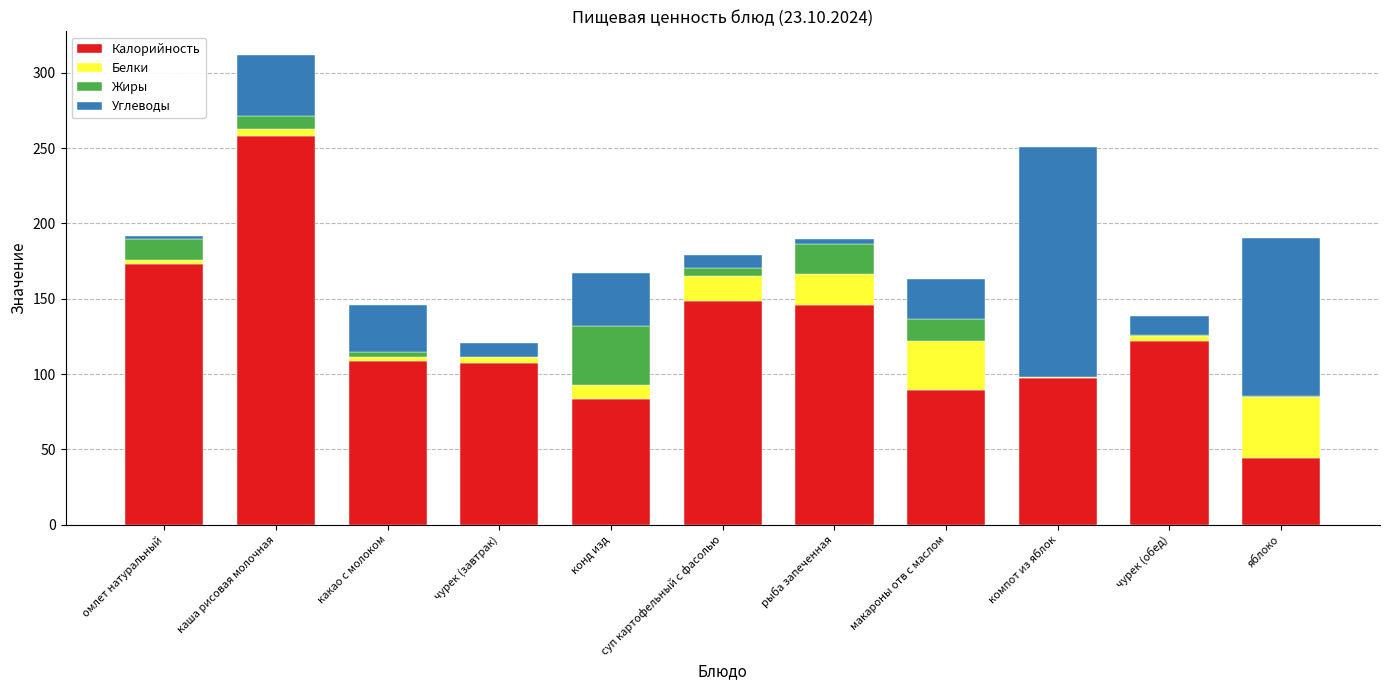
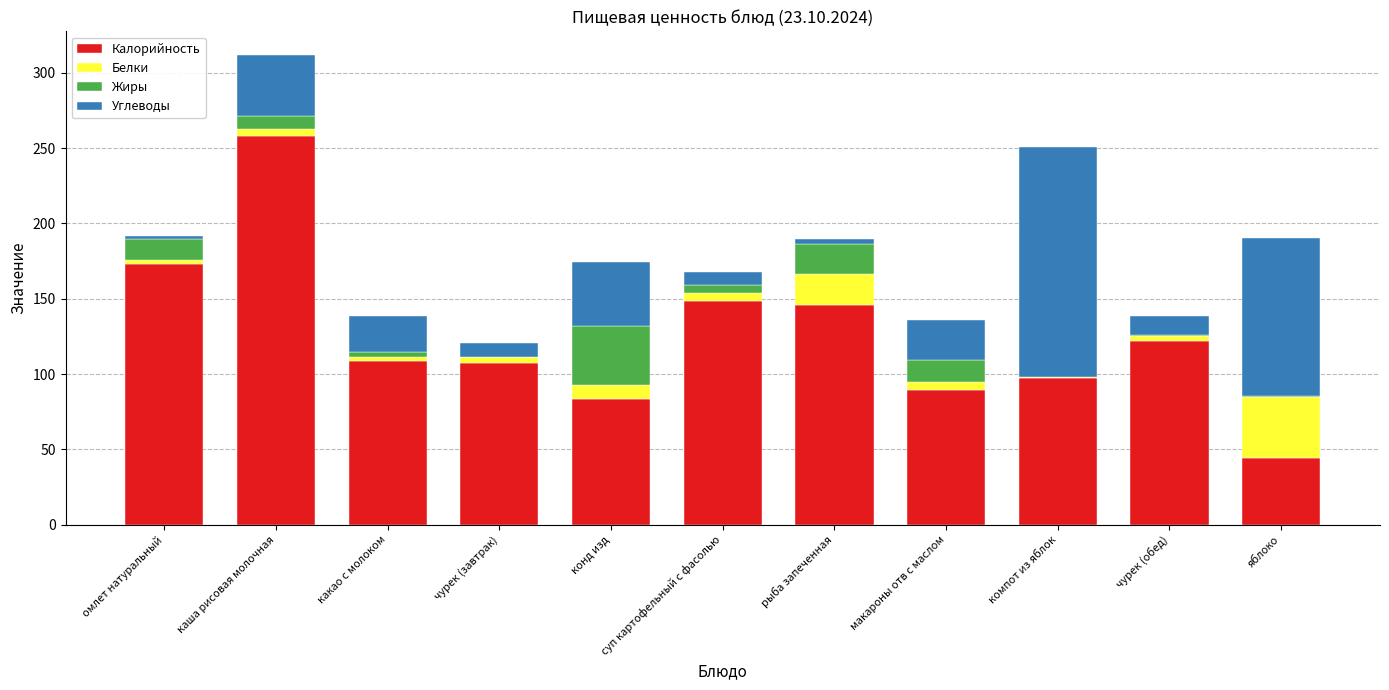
Углеводы, какао с молоком: 32 -> 24
Углеводы, конд изд: 35 -> 42
Белки, суп картофельный с фасолью: 17 -> 5
Белки, макароны отв с маслом: 33 -> 6
